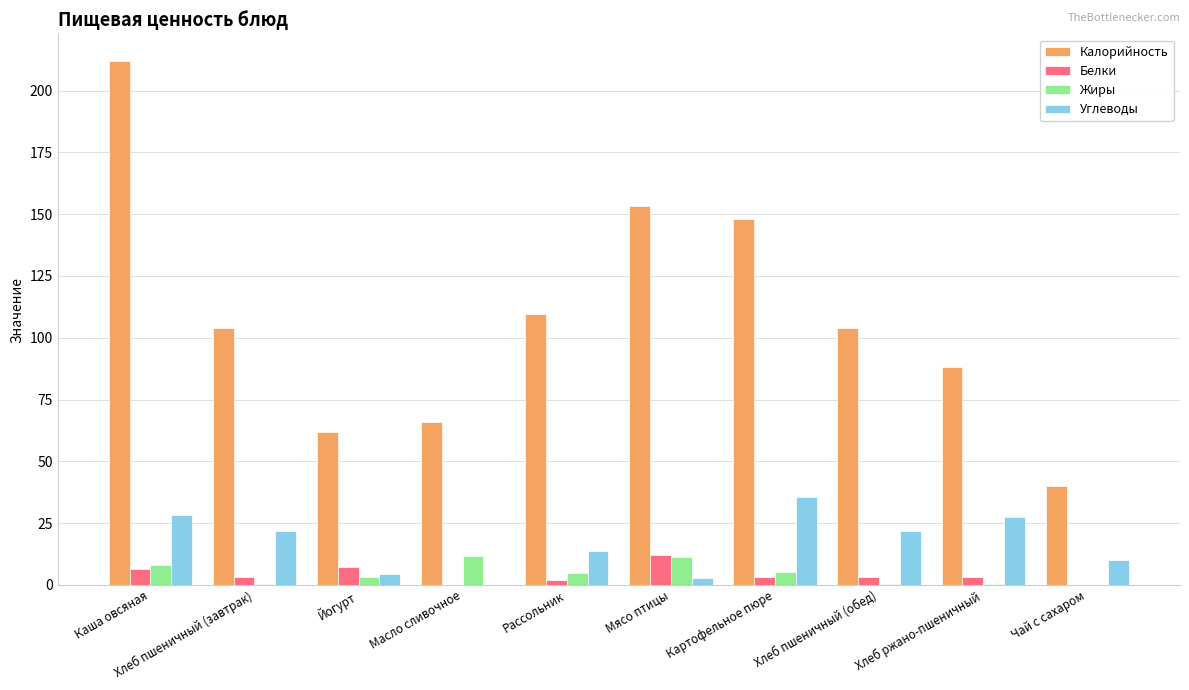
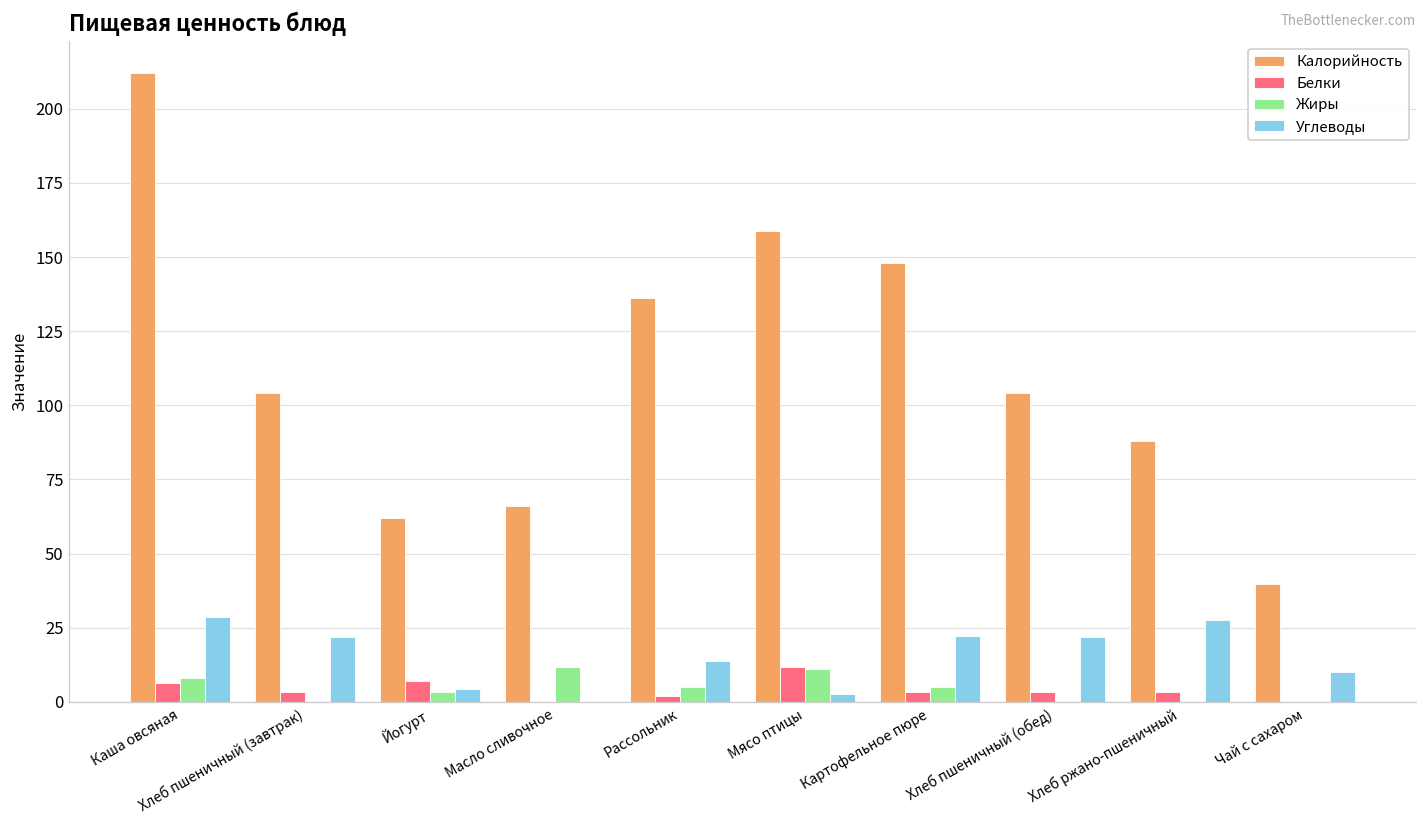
Калорийность, Рассольник: 110 -> 136
Калорийность, Мясо птицы: 153 -> 159
Углеводы, Картофельное пюре: 36 -> 22
